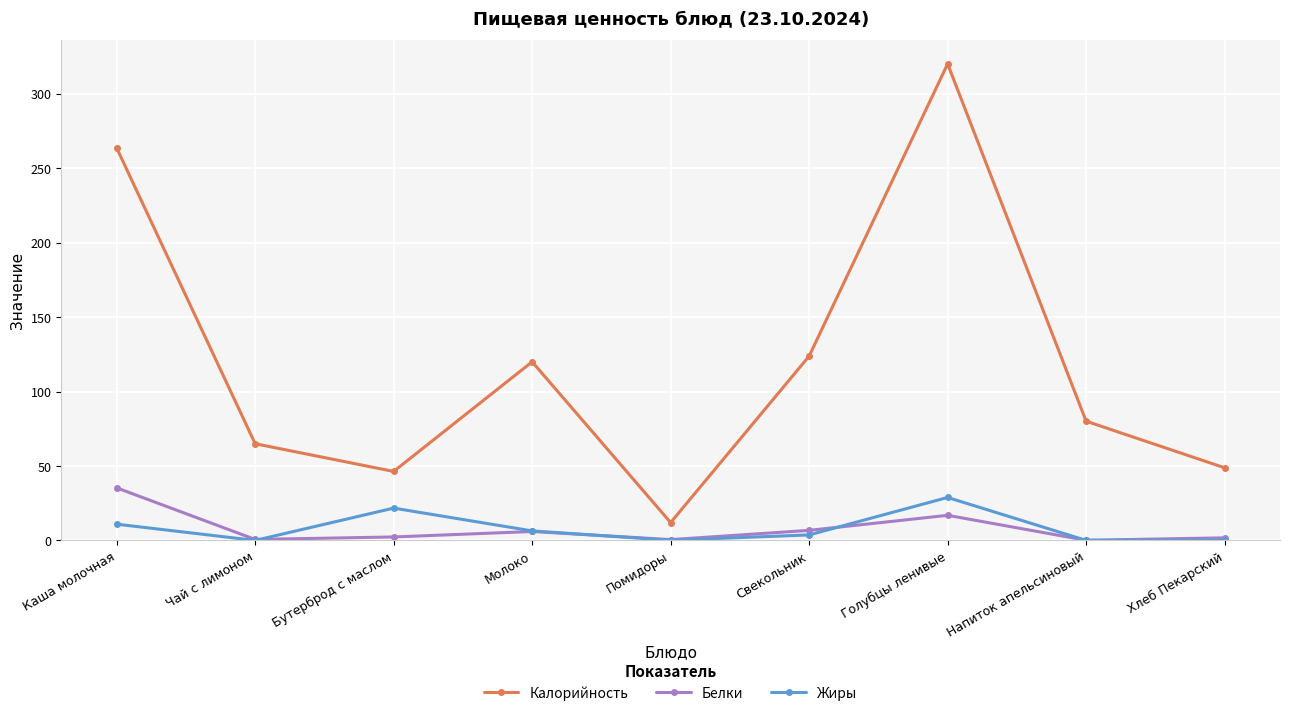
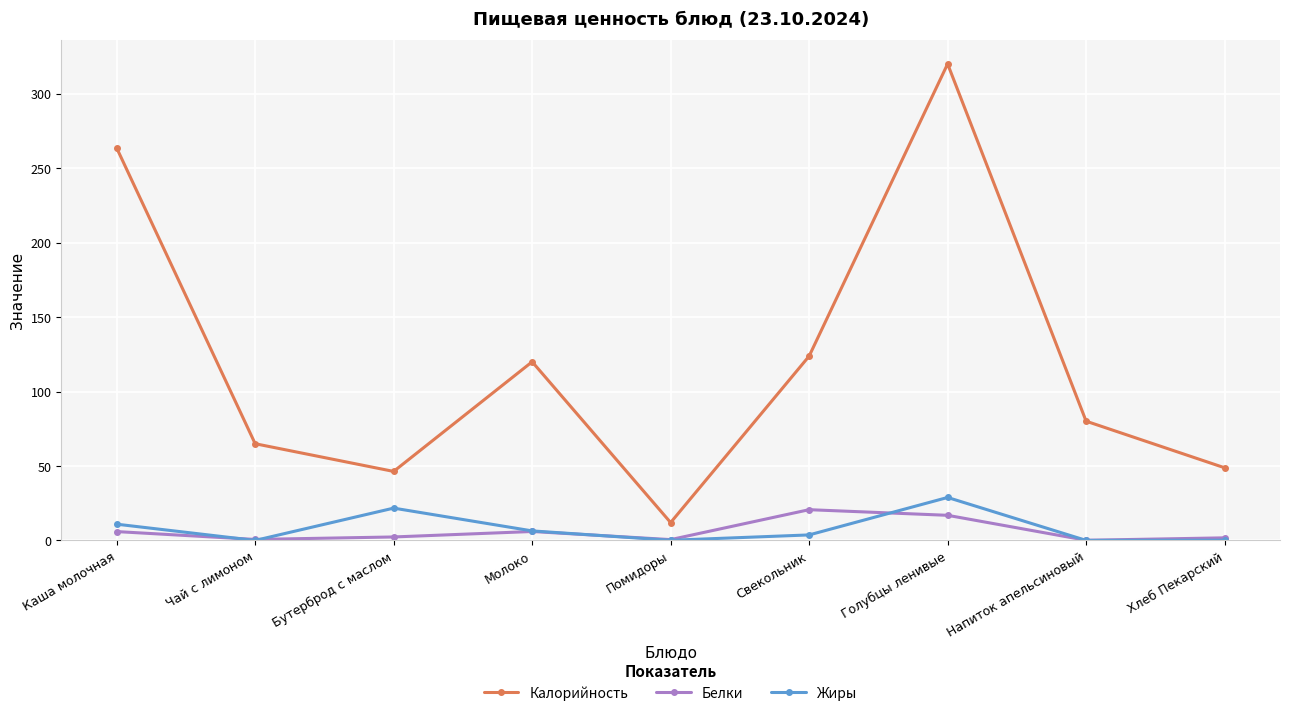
Белки, Каша молочная: 35 -> 6
Белки, Свекольник: 7 -> 21
